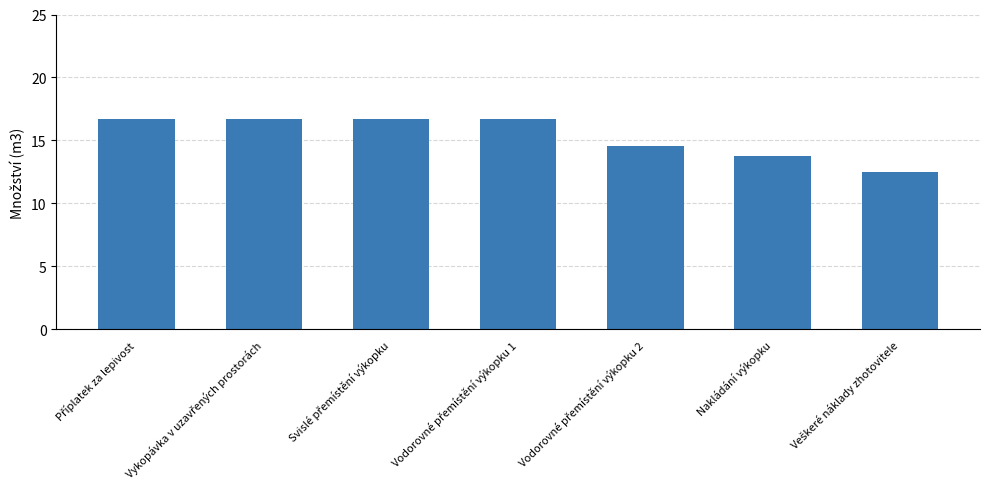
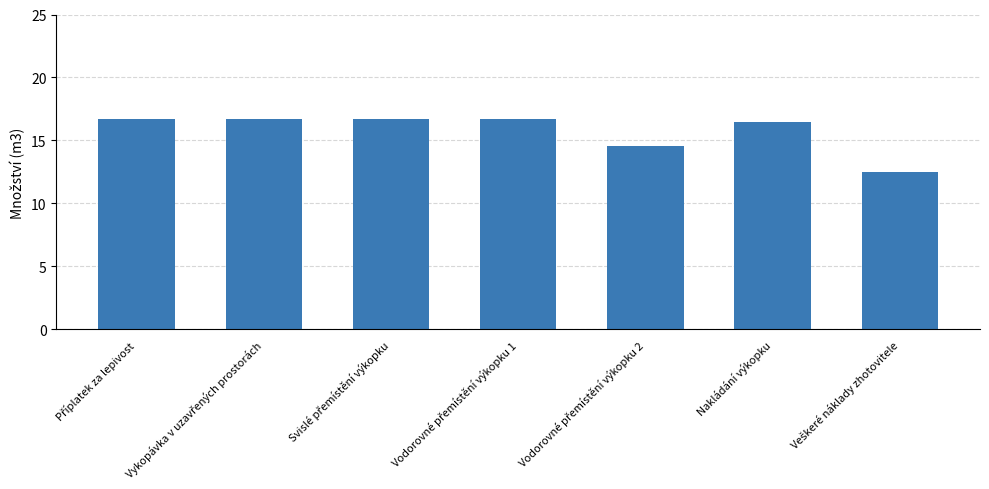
Nakládání výkopku: 13.7 -> 16.4
